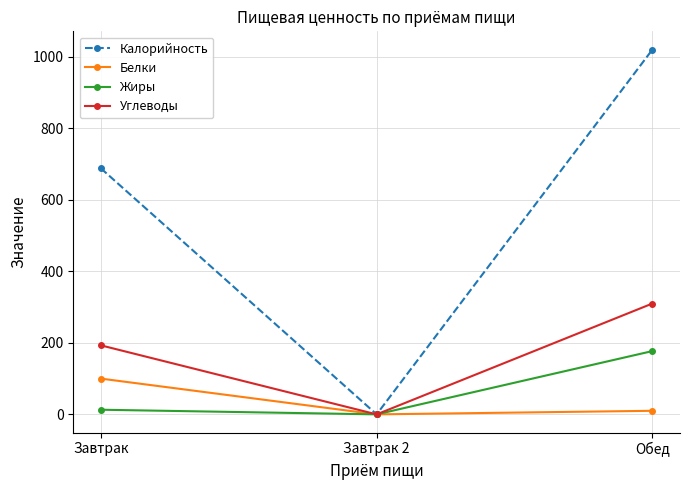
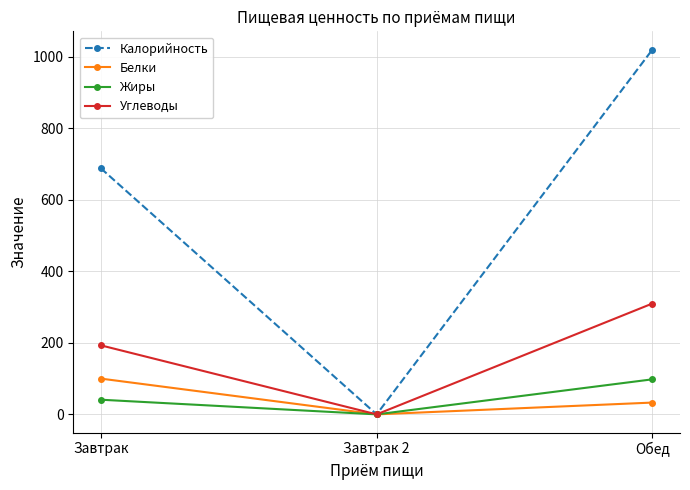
Жиры, Завтрак: 10 -> 40
Белки, Обед: 10 -> 30
Жиры, Обед: 180 -> 100
